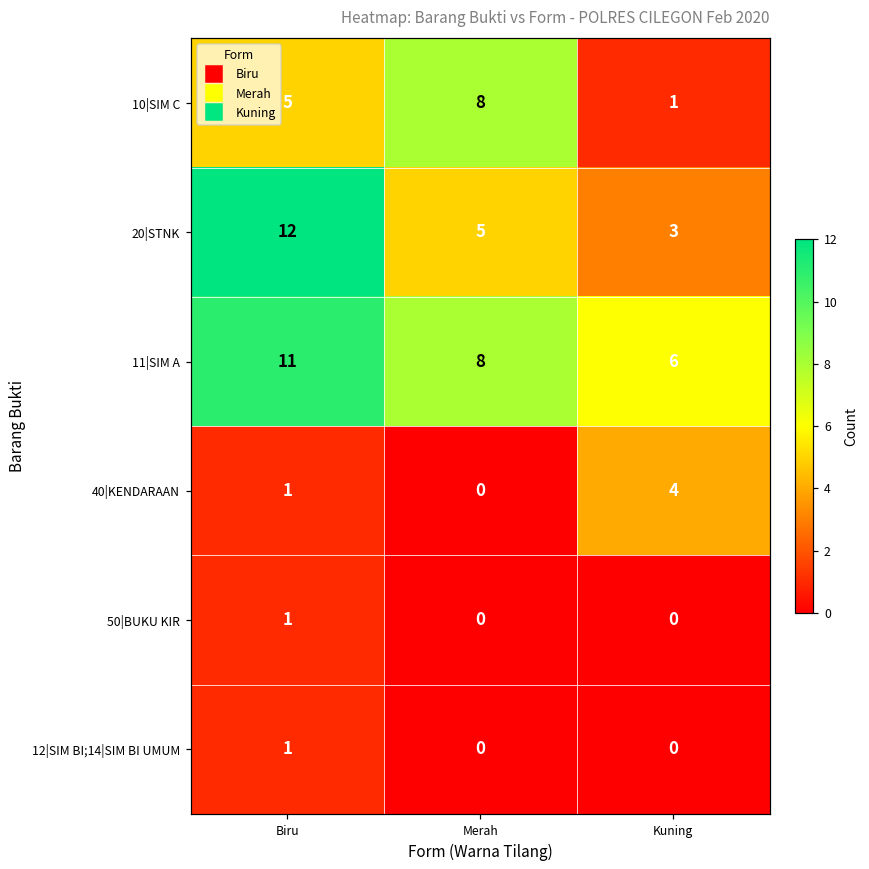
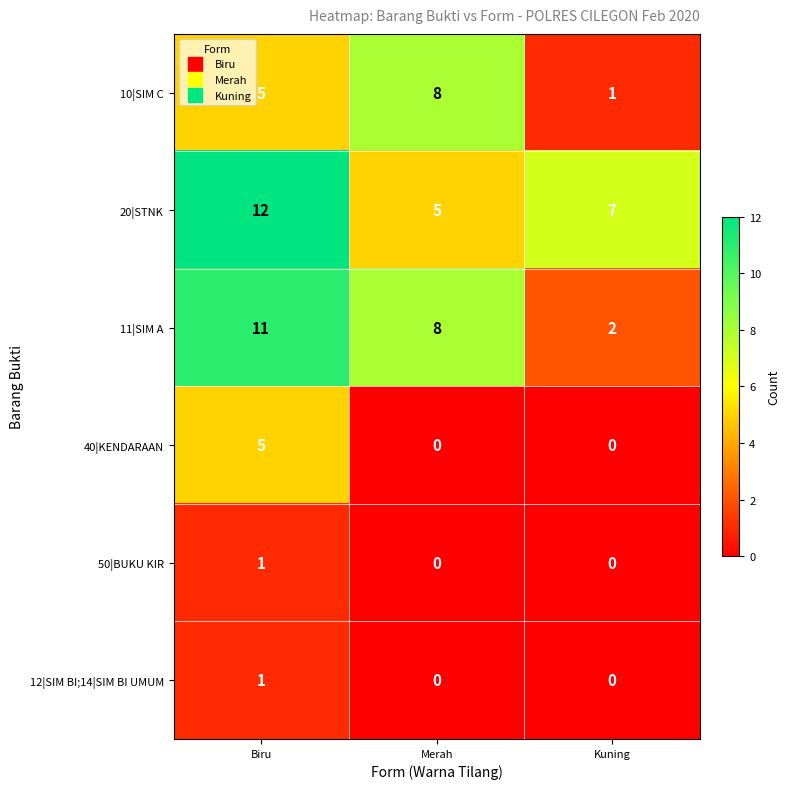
20|STNK, Kuning: 3 -> 7
11|SIM A, Kuning: 6 -> 2
40|KENDARAAN, Biru: 1 -> 5
40|KENDARAAN, Kuning: 4 -> 0
